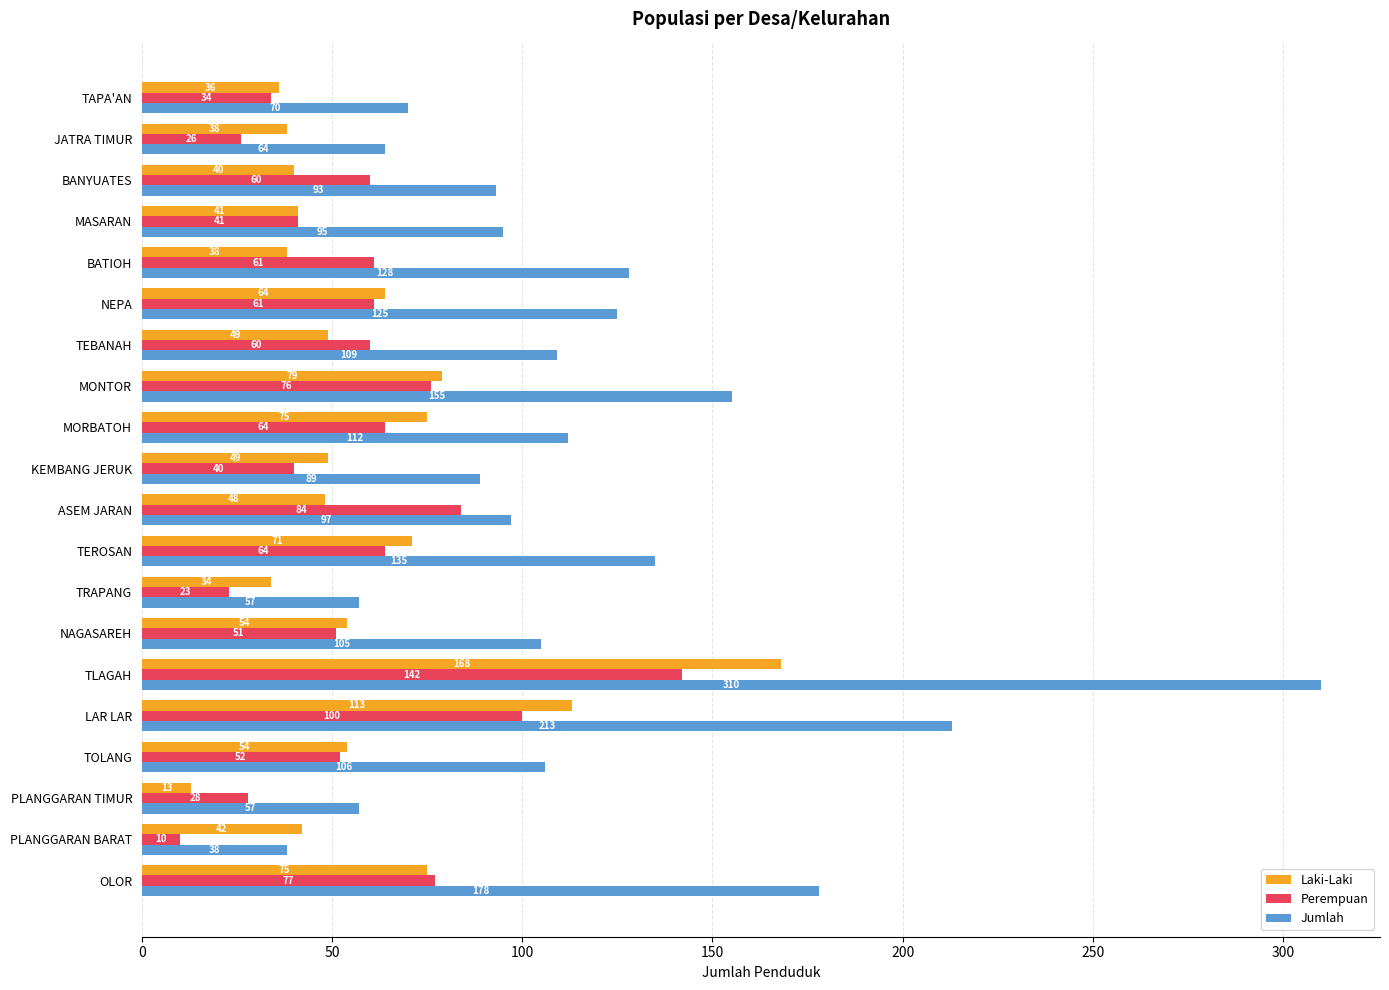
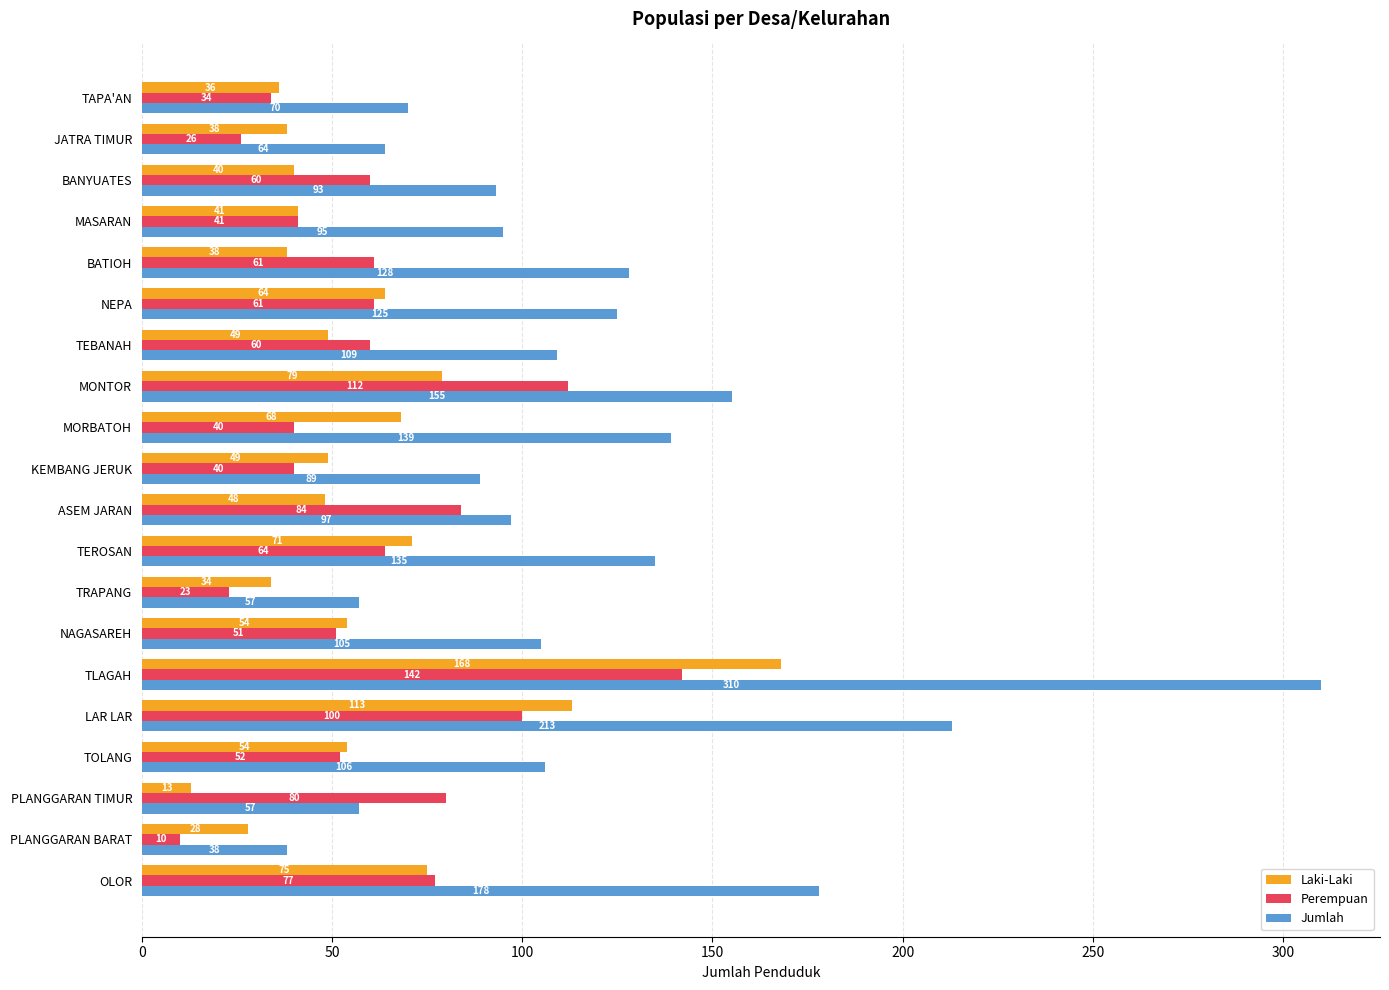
Perempuan, MONTOR: 76 -> 112
Laki-Laki, MORBATOH: 75 -> 68
Perempuan, MORBATOH: 64 -> 40
Jumlah, MORBATOH: 112 -> 139
Perempuan, PLANGGARAN TIMUR: 28 -> 80
Laki-Laki, PLANGGARAN BARAT: 42 -> 28
